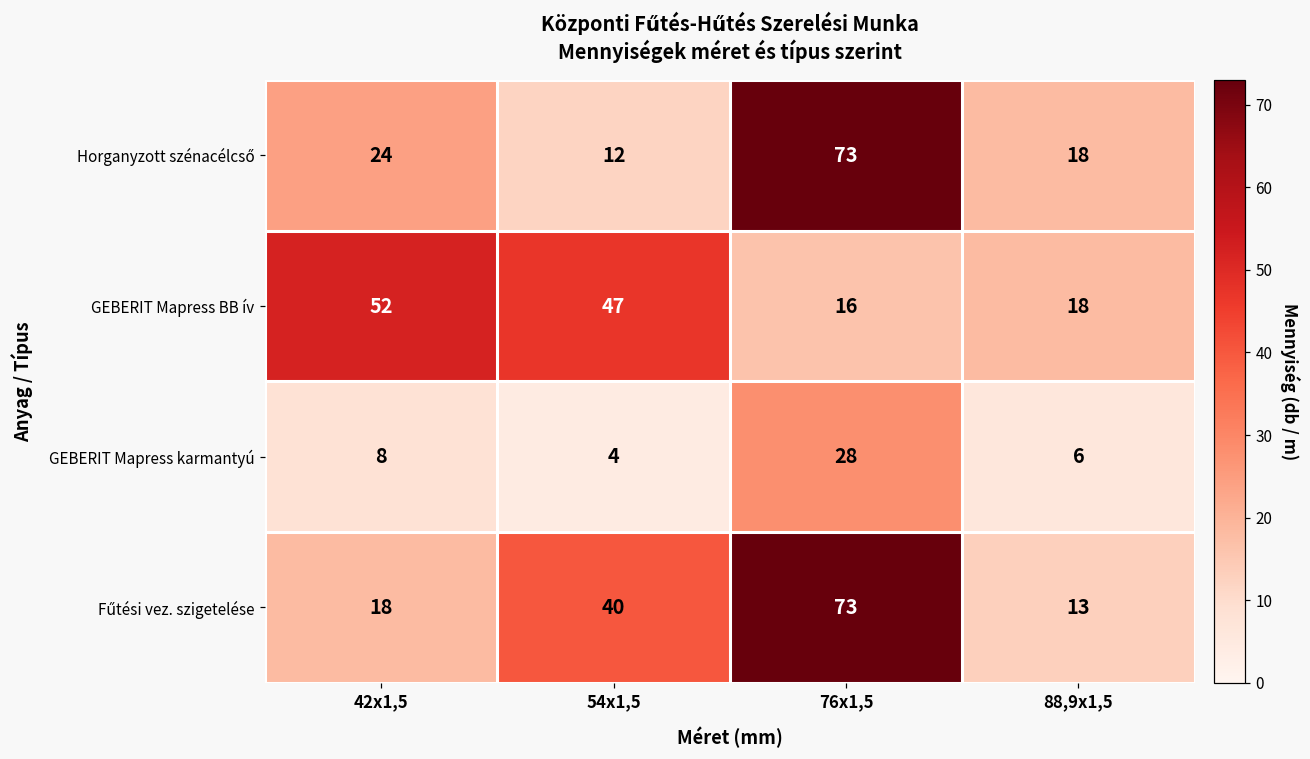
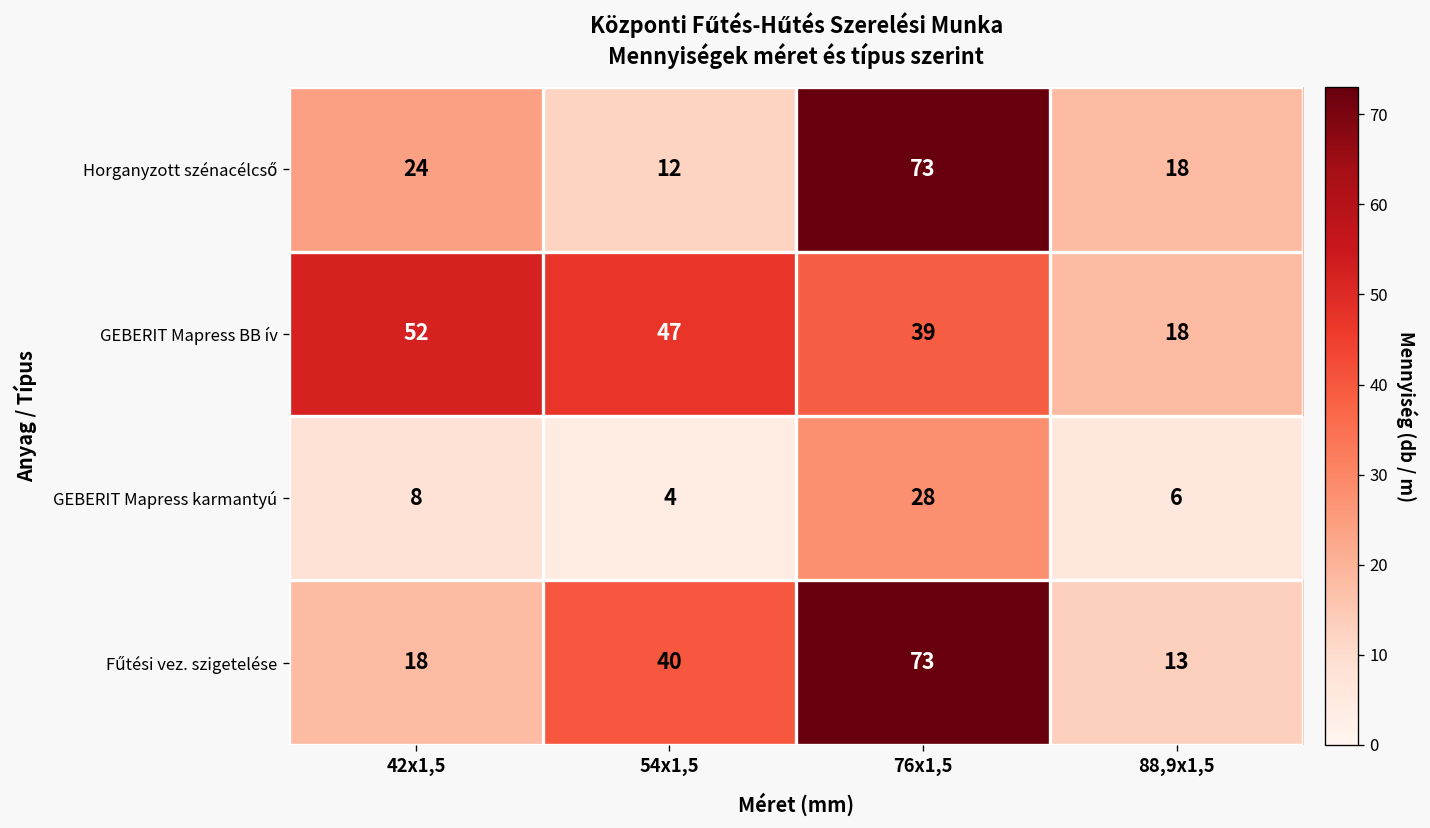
GEBERIT Mapress BB ív, 76x1,5: 16 -> 39
